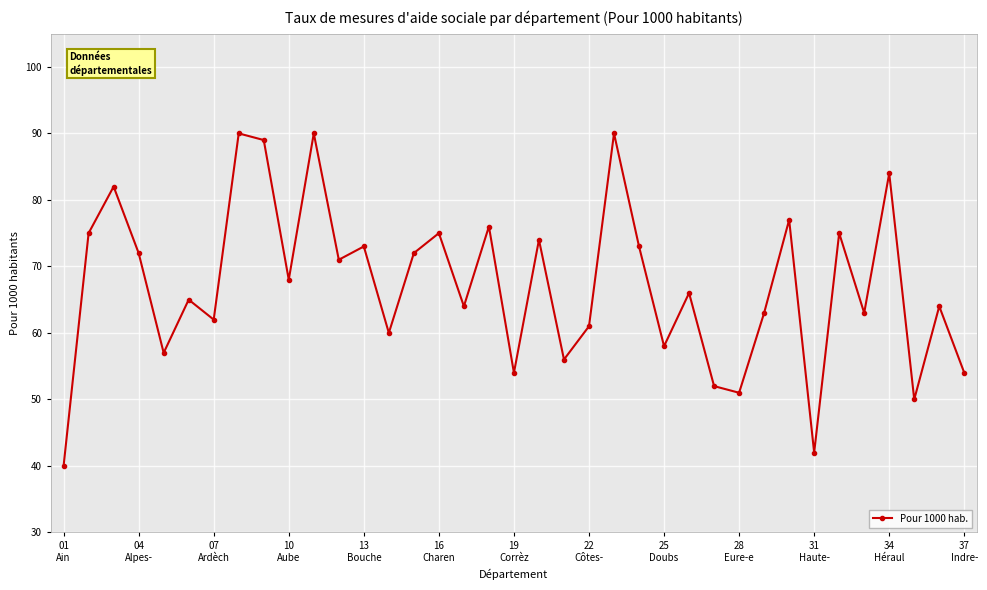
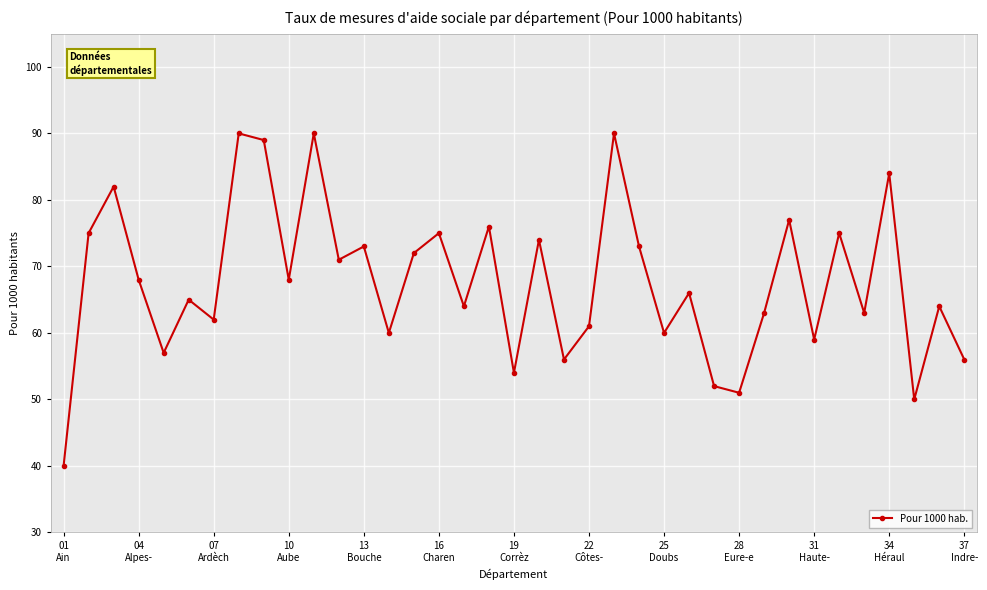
04 Alpes-: 72 -> 68
25 Doubs: 58 -> 60
31 Haute-: 42 -> 59
37 Indre-: 54 -> 56
